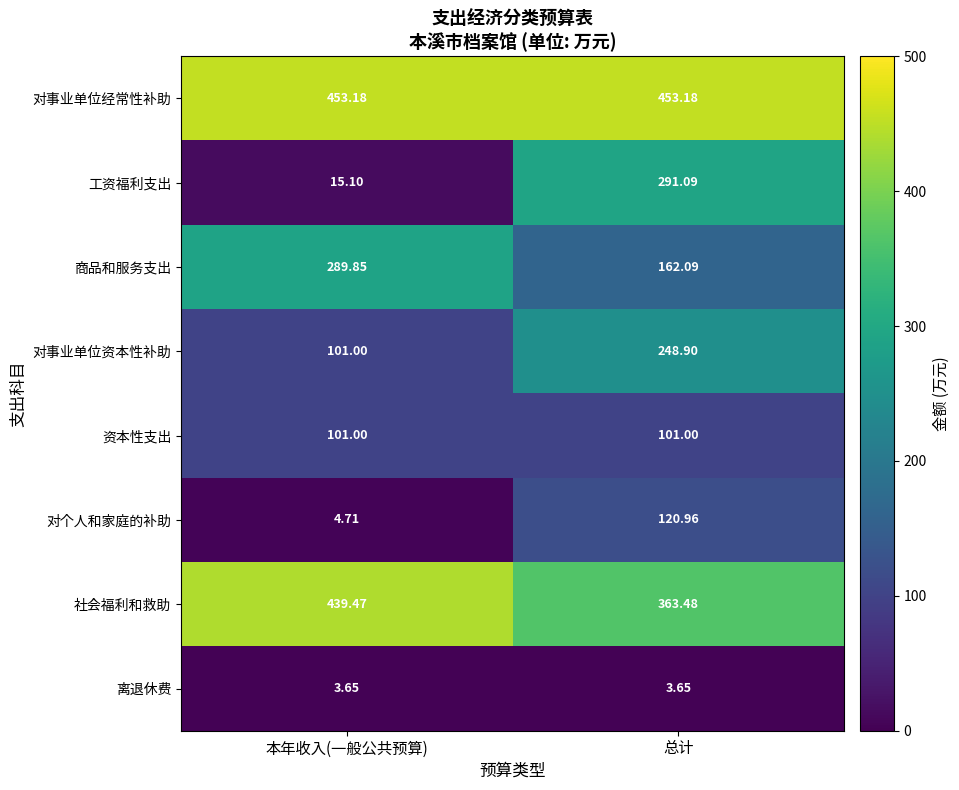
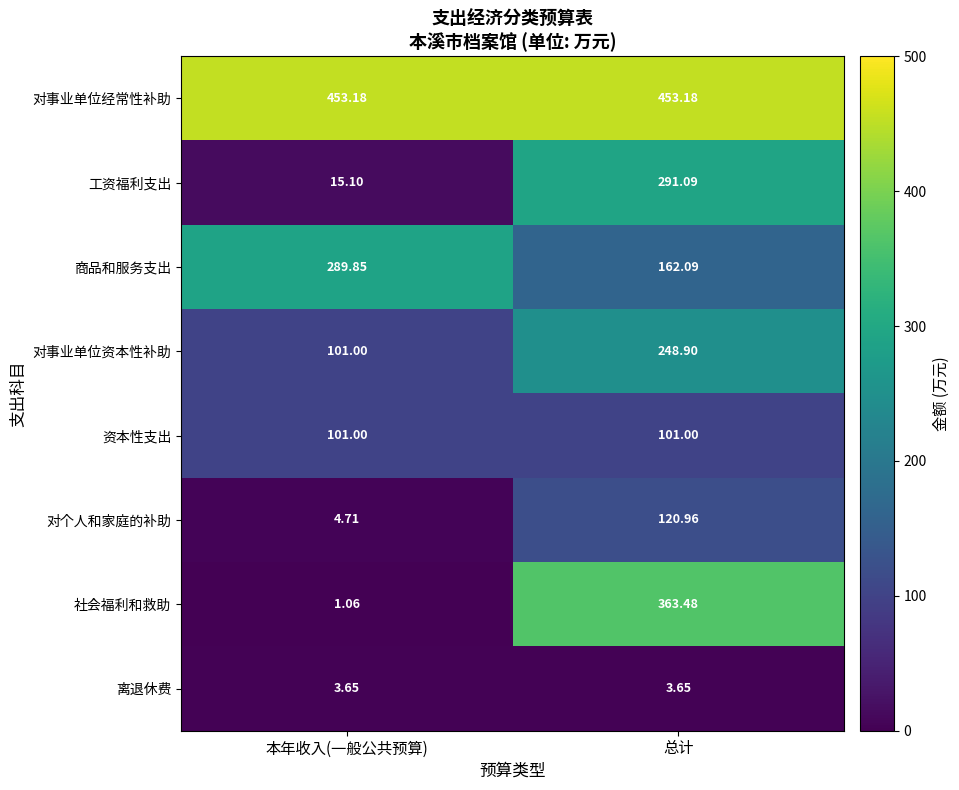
社会福利和救助, 本年收入(一般公共预算): 439.47 -> 1.06
